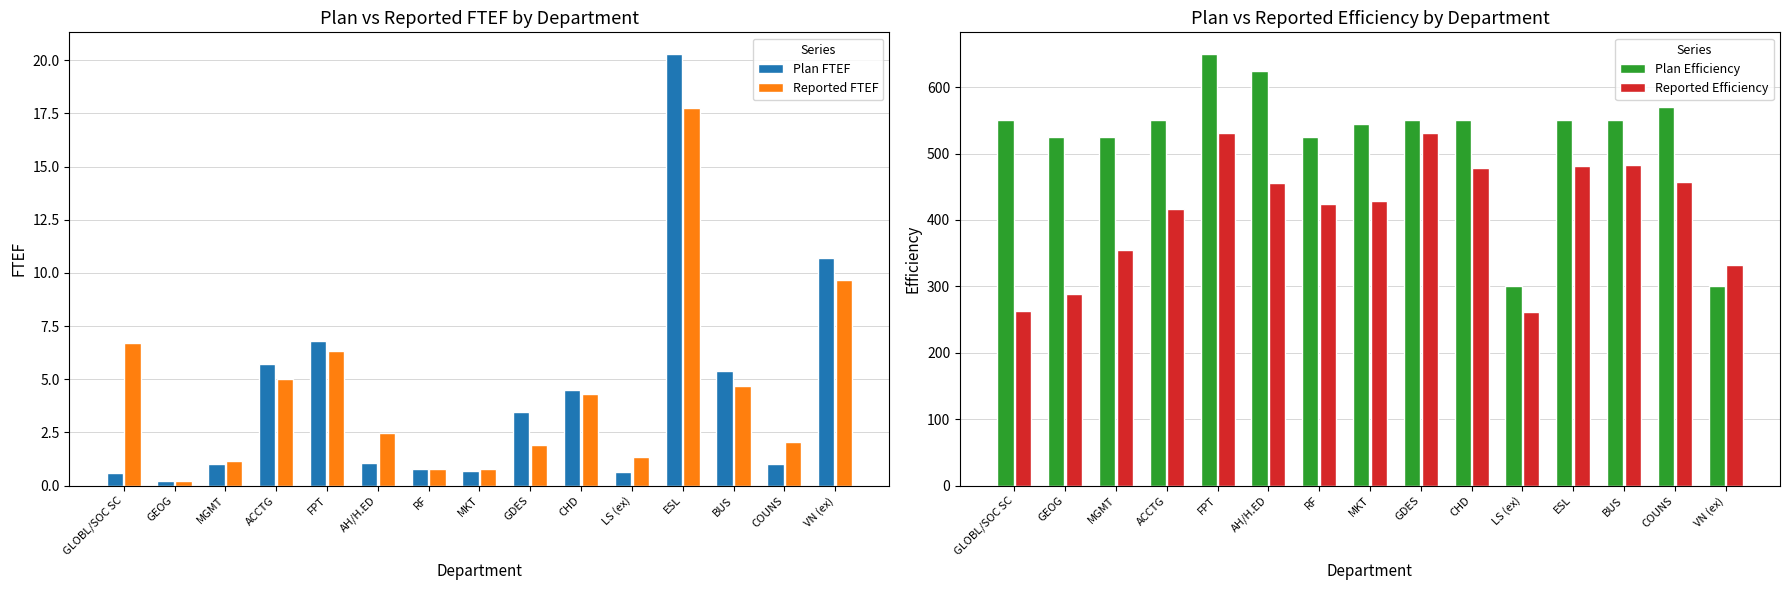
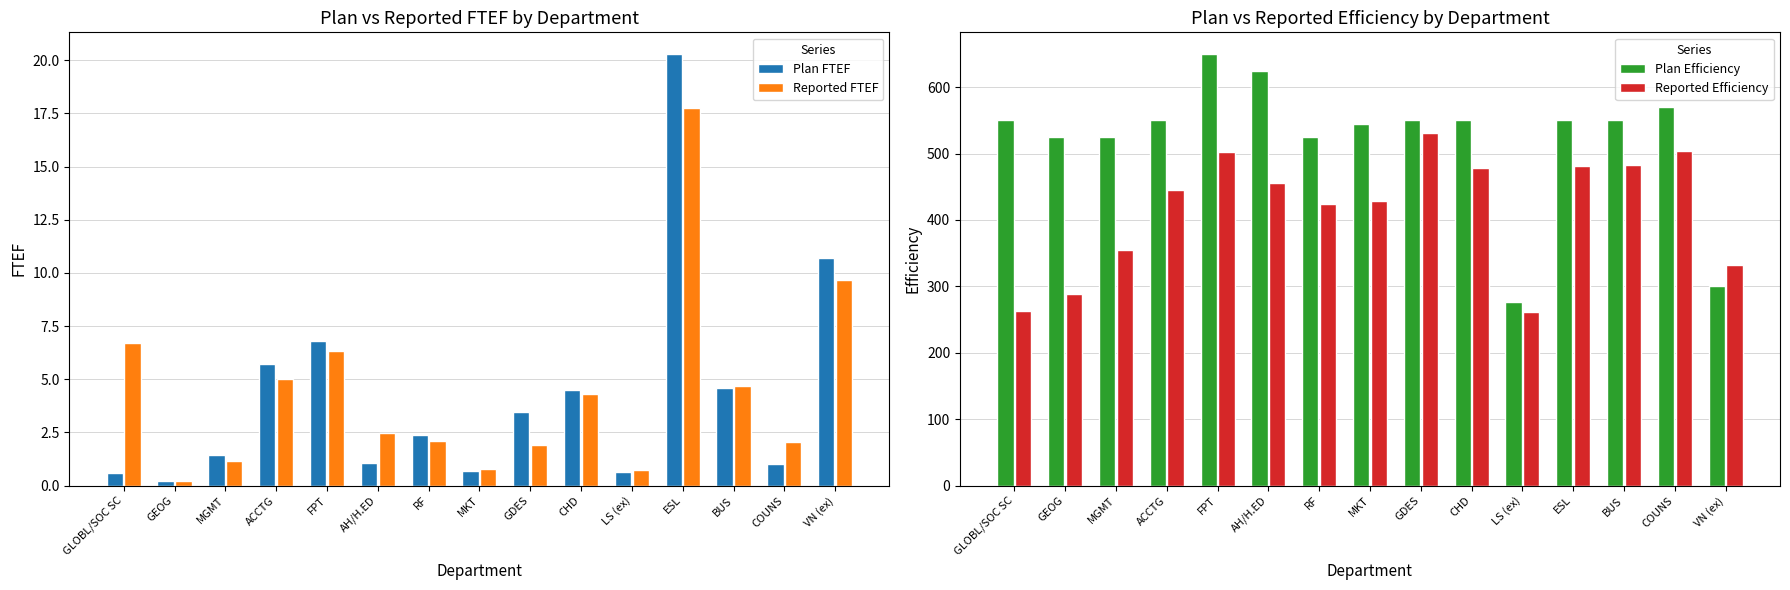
Plan vs Reported FTEF by Department, Plan FTEF, MGMT: 1.0 -> 1.4
Plan vs Reported FTEF by Department, Plan FTEF, RF: 0.8 -> 2.4
Plan vs Reported FTEF by Department, Reported FTEF, RF: 0.8 -> 2.1
Plan vs Reported FTEF by Department, Reported FTEF, LS (ex): 1.4 -> 0.7
Plan vs Reported FTEF by Department, Plan FTEF, BUS: 5.4 -> 4.6
Plan vs Reported Efficiency by Department, Reported Efficiency, ACCTG: 420 -> 440
Plan vs Reported Efficiency by Department, Reported Efficiency, FPT: 530 -> 500
Plan vs Reported Efficiency by Department, Plan Efficiency, LS (ex): 300 -> 280
Plan vs Reported Efficiency by Department, Reported Efficiency, COUNS: 460 -> 500
